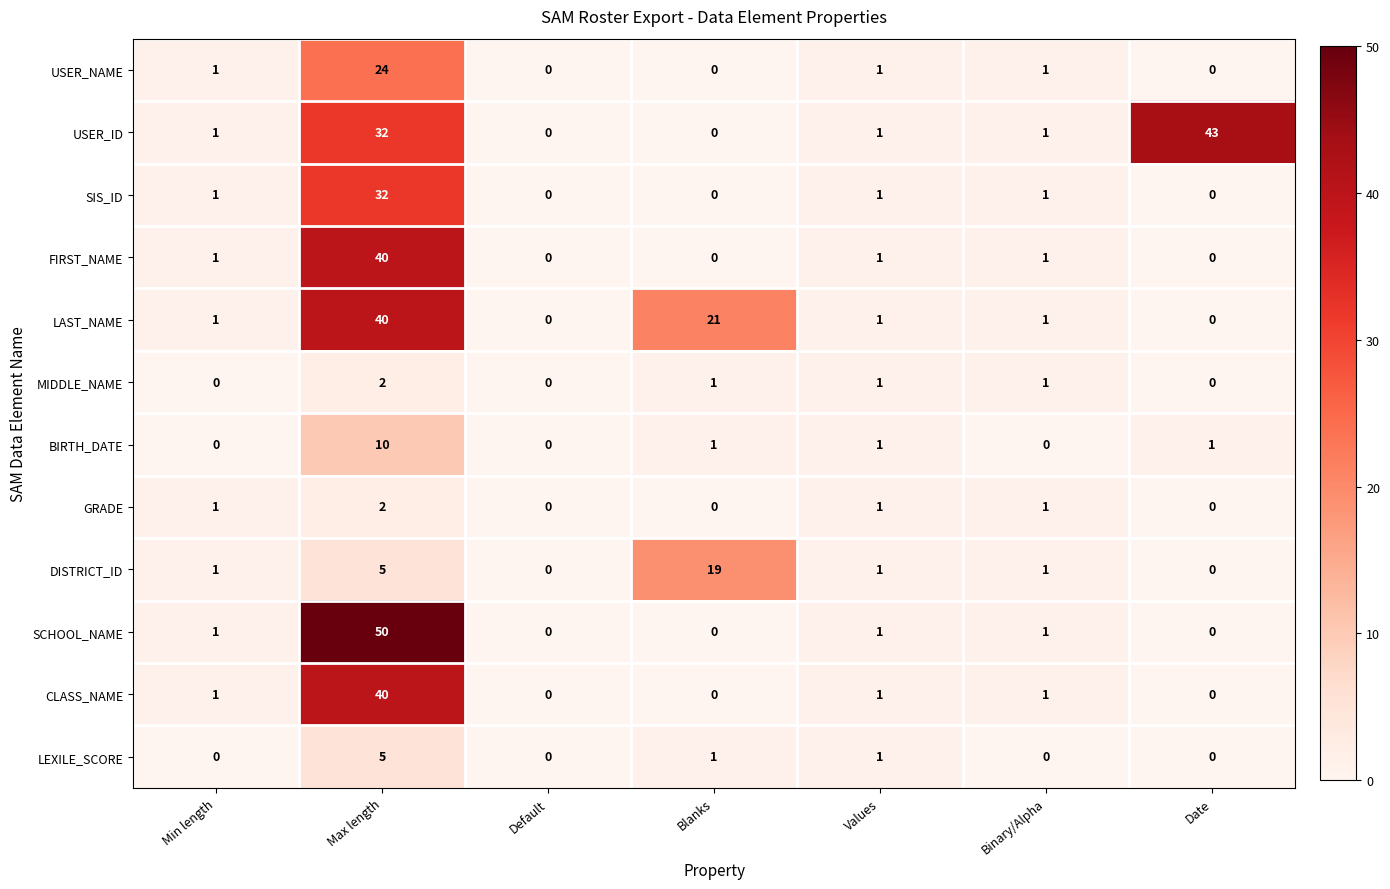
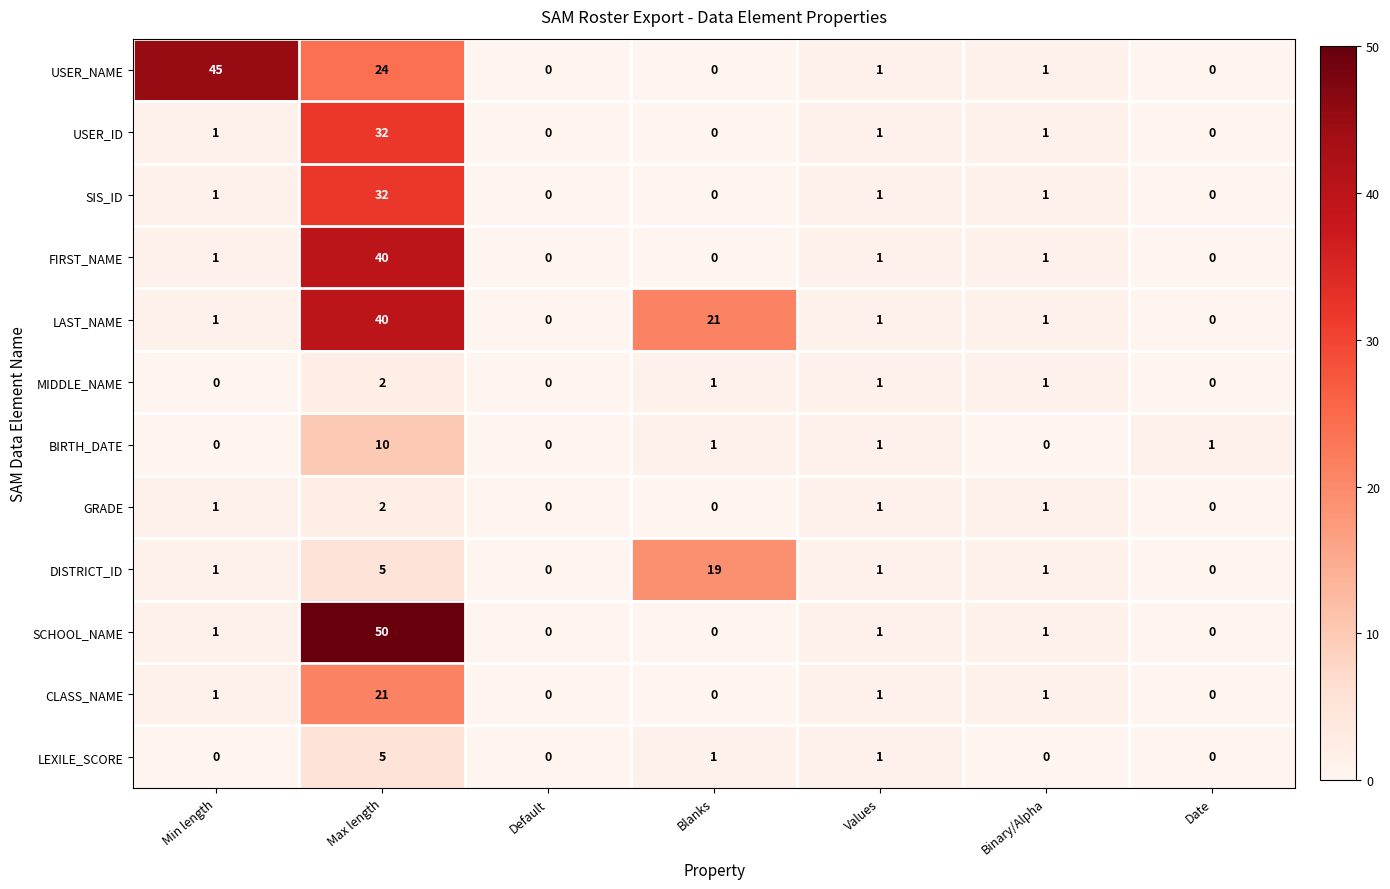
USER_NAME, Min length: 1 -> 45
USER_ID, Date: 43 -> 0
CLASS_NAME, Max length: 40 -> 21
